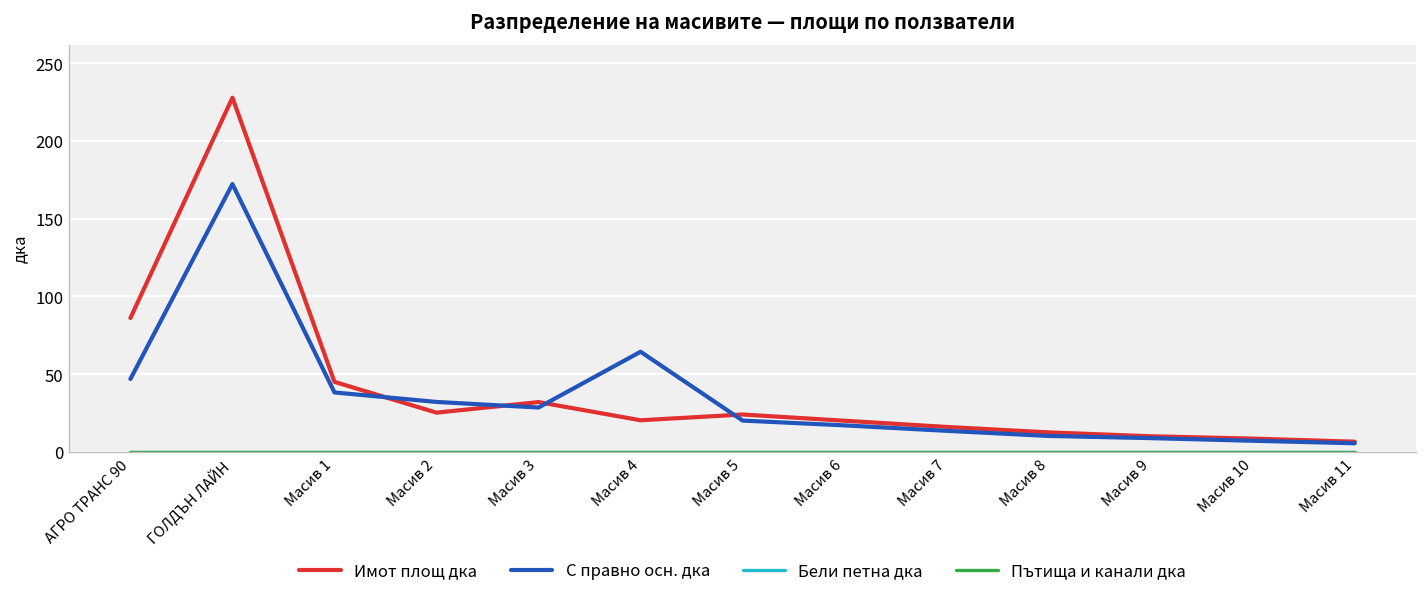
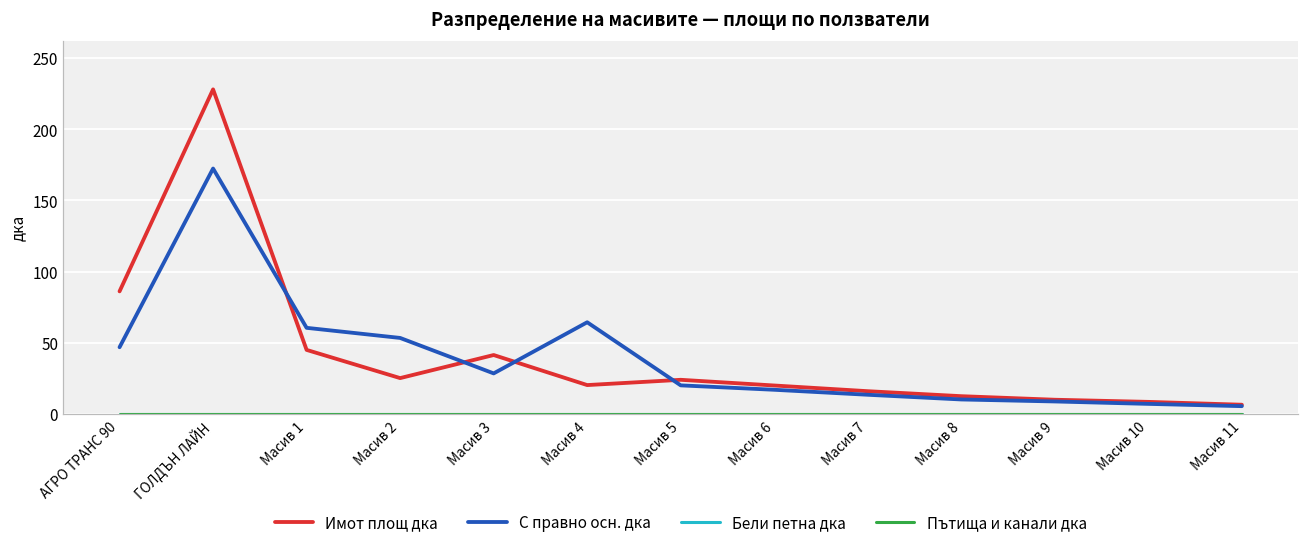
С правно осн. дка, Масив 1: 38 -> 61
С правно осн. дка, Масив 2: 32 -> 53
Имот площ дка, Масив 3: 32 -> 41
